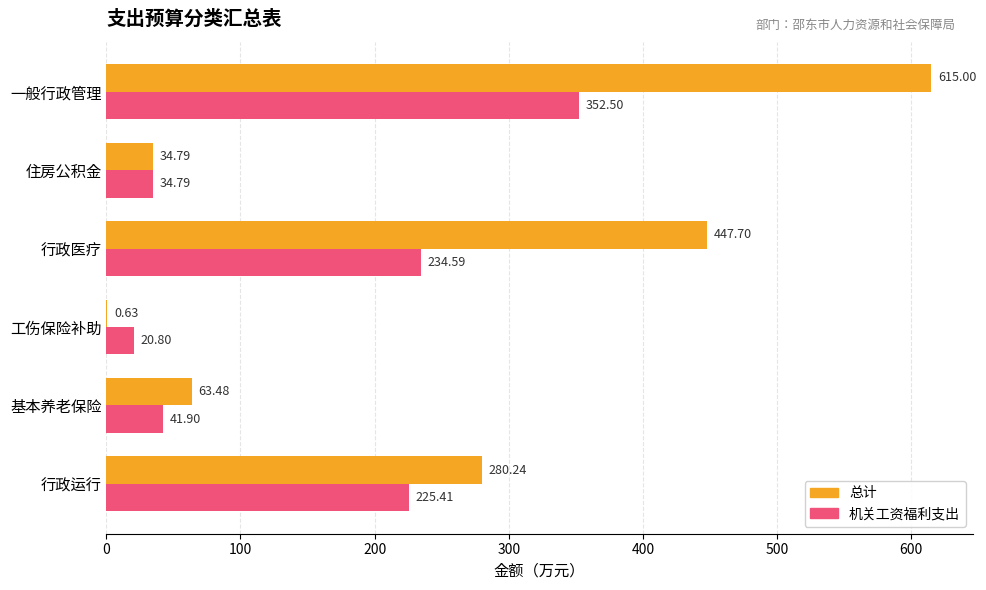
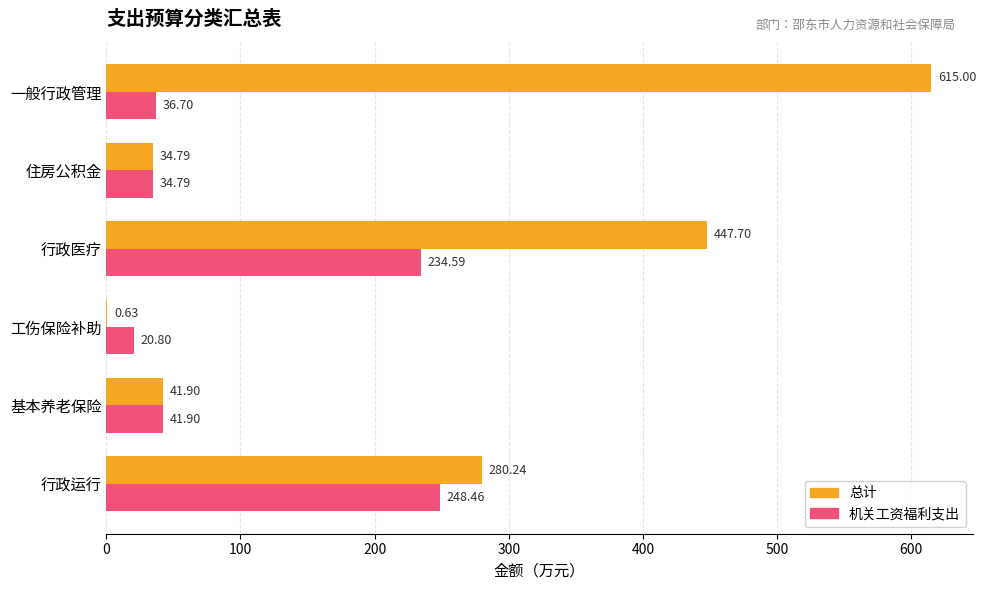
机关工资福利支出, 一般行政管理: 352.50 -> 36.70
总计, 基本养老保险: 63.48 -> 41.90
机关工资福利支出, 行政运行: 225.41 -> 248.46
